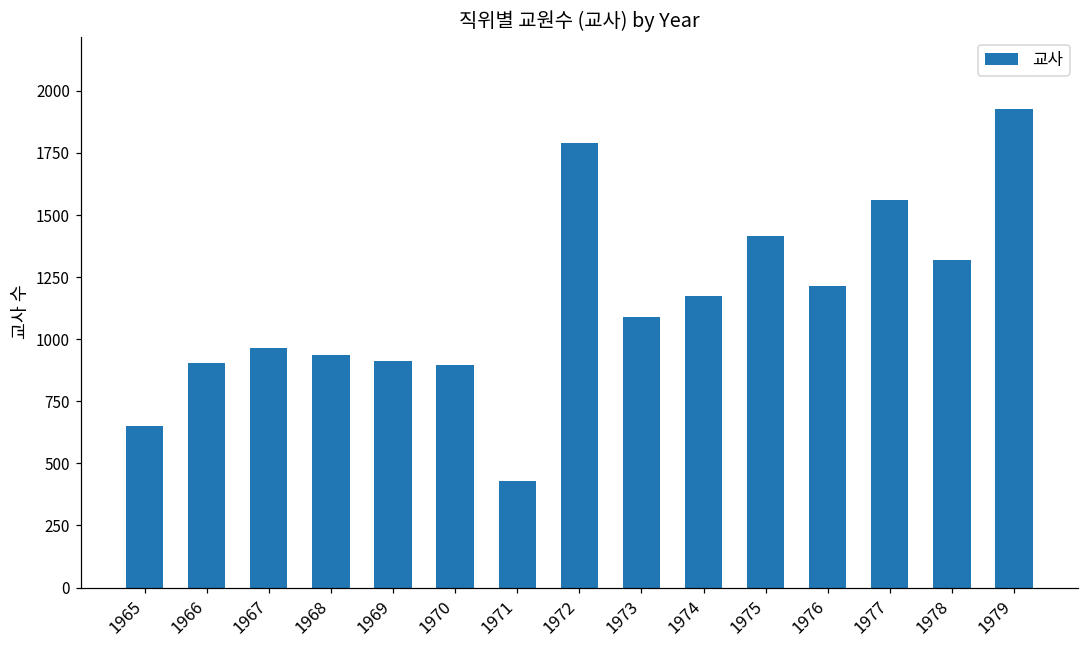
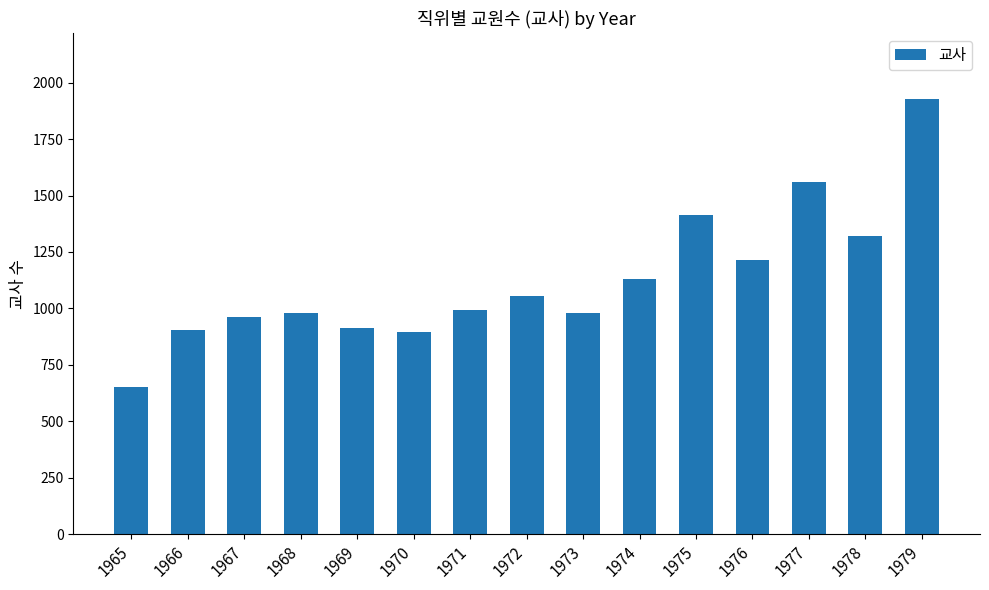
1968: 940 -> 980
1971: 430 -> 990
1972: 1790 -> 1050
1973: 1090 -> 980
1974: 1170 -> 1130
